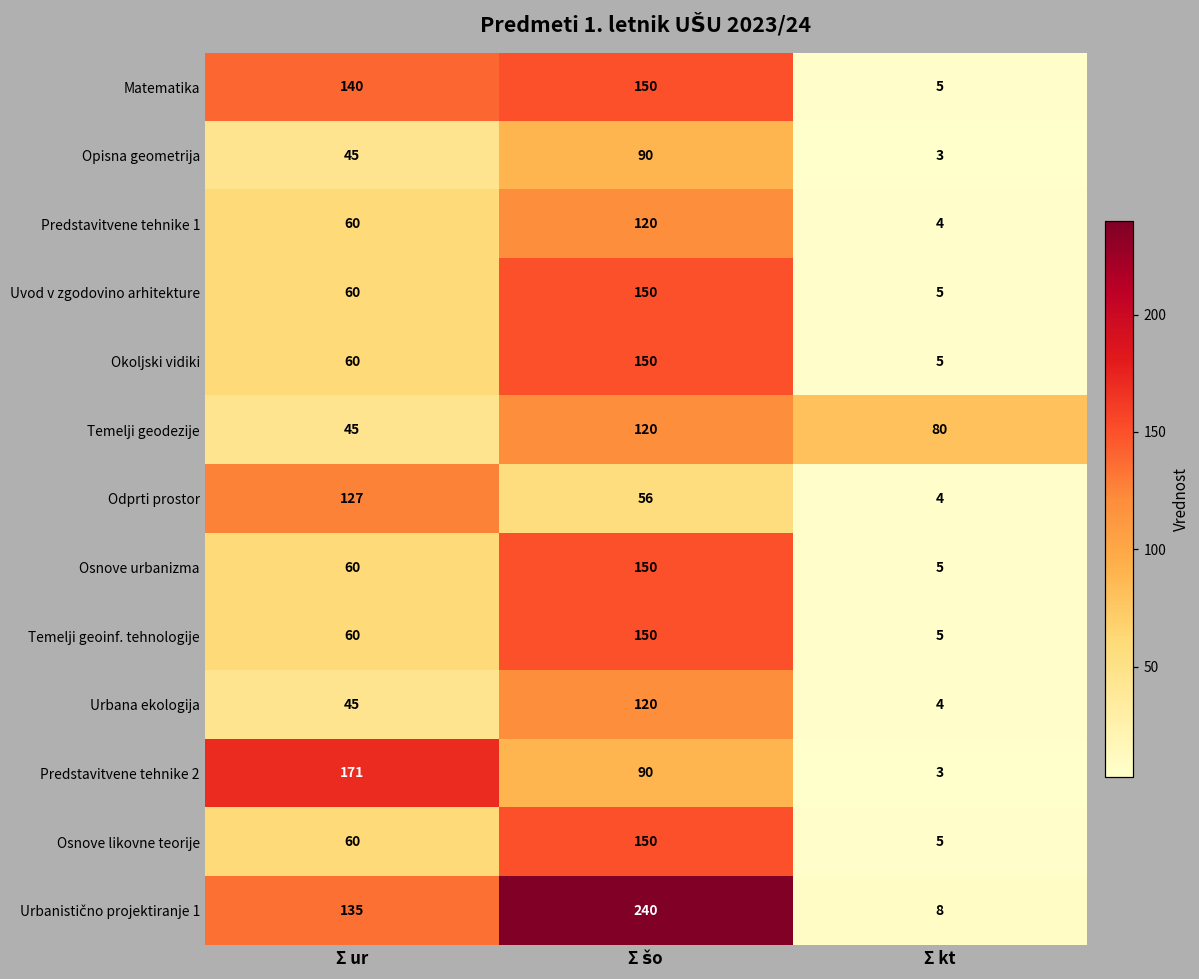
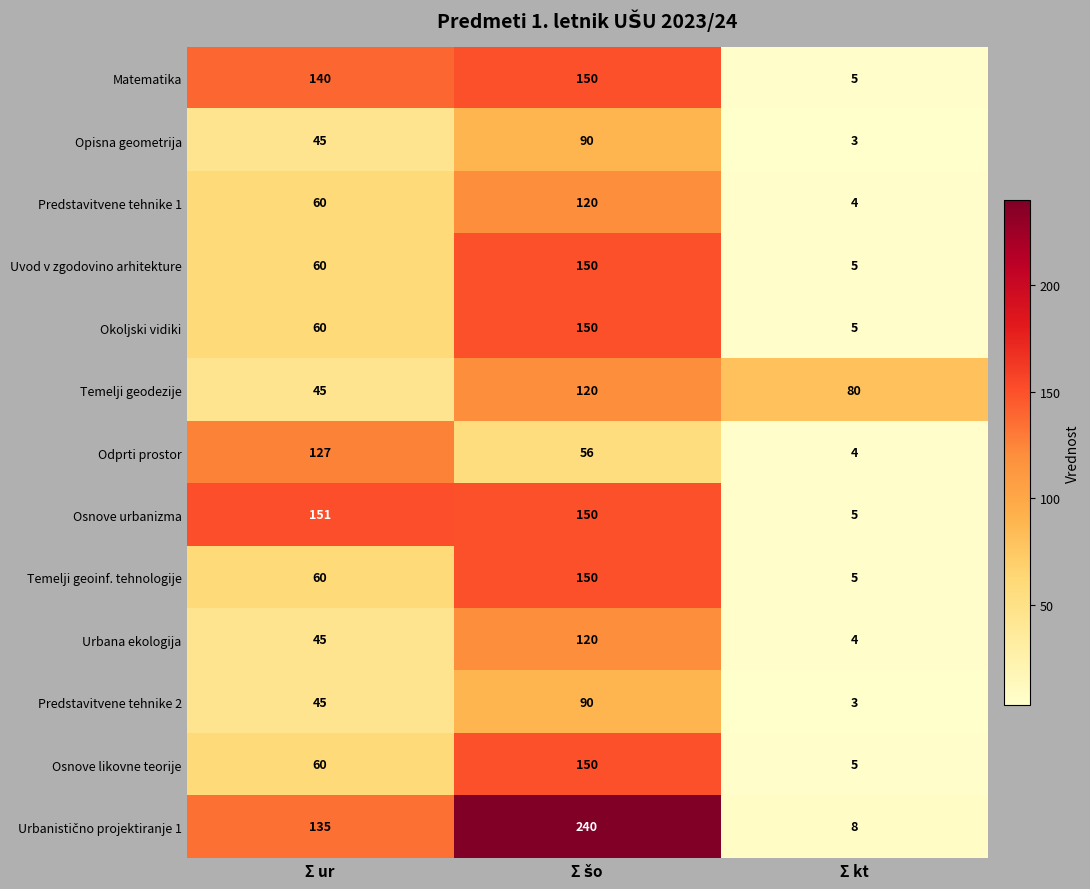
Osnove urbanizma, Σ ur: 60 -> 151
Predstavitvene tehnike 2, Σ ur: 171 -> 45
